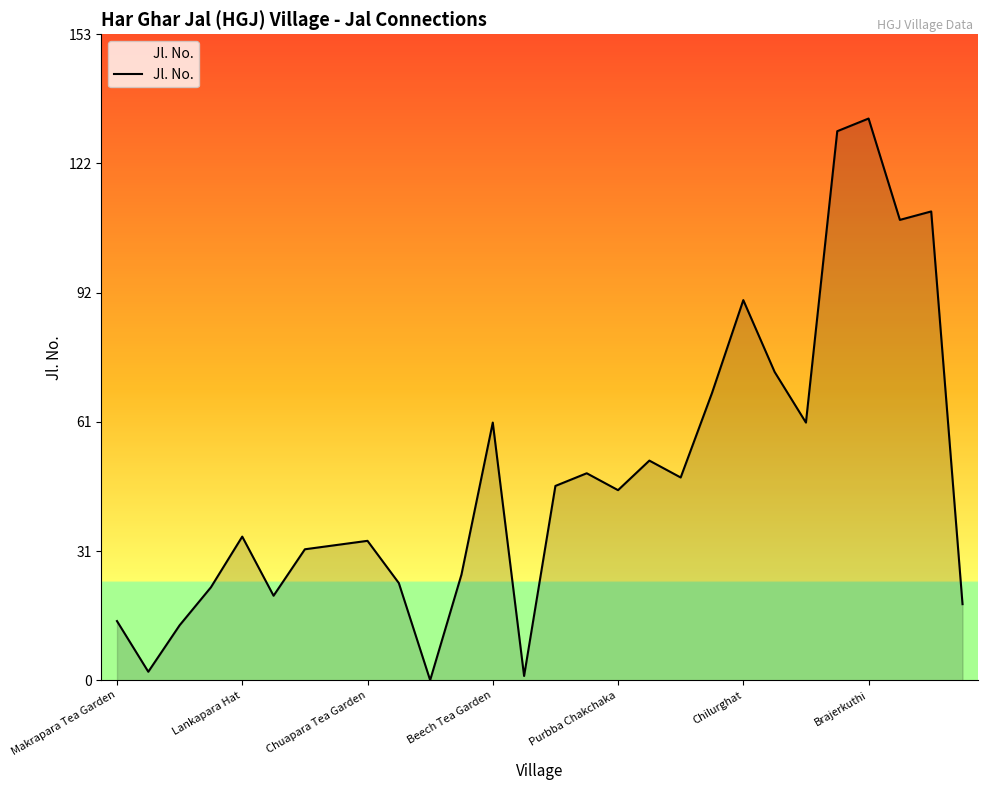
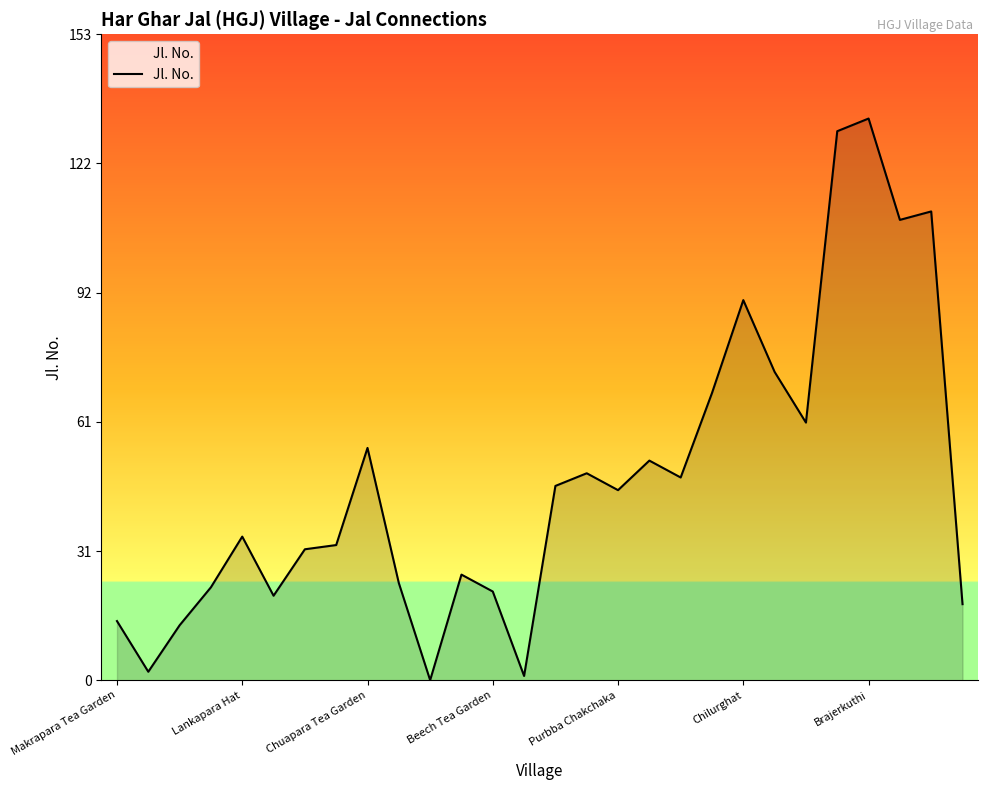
Chuapara Tea Garden: 33 -> 55
Beech Tea Garden: 61 -> 21
